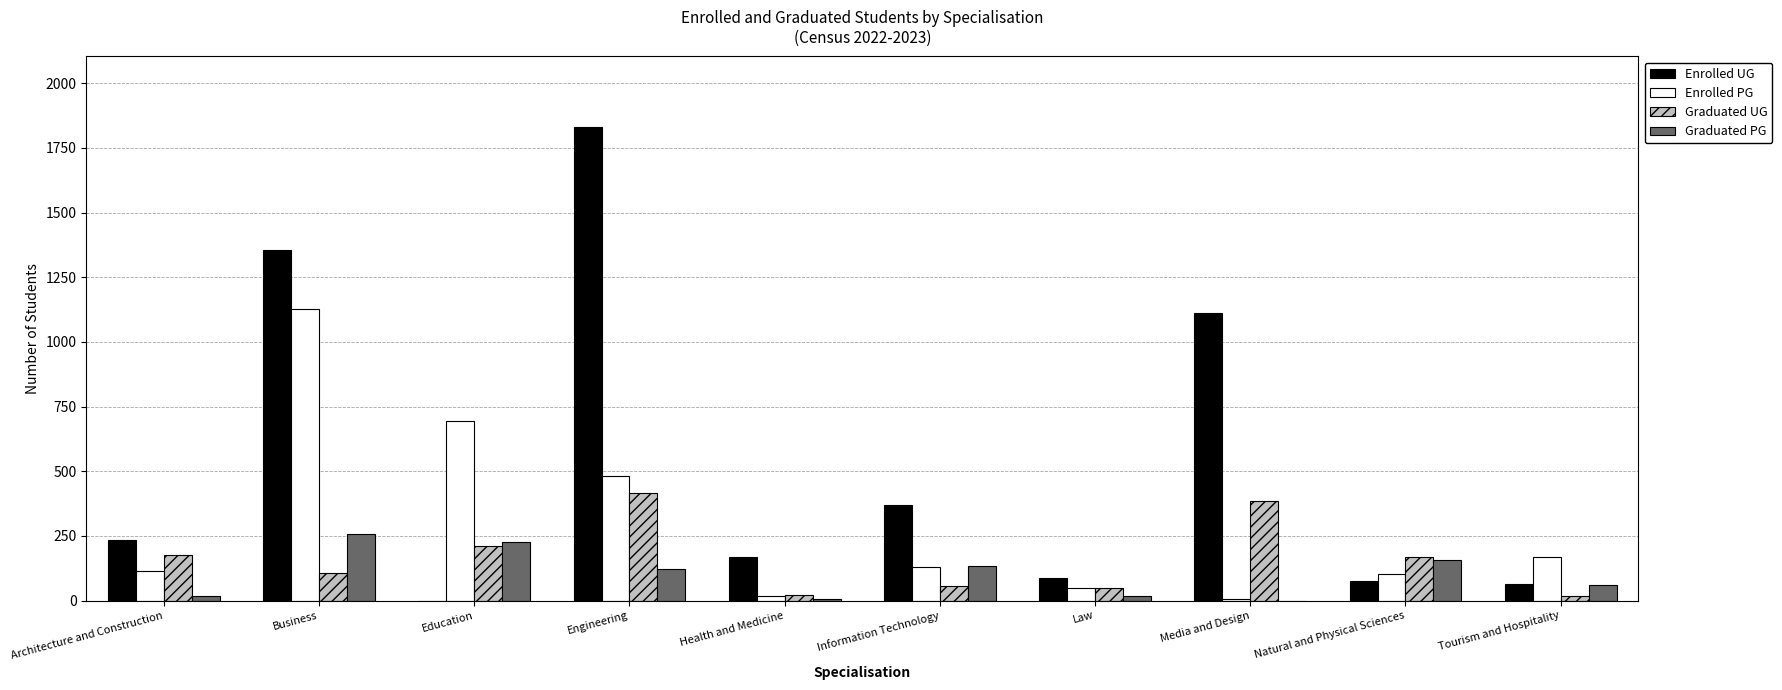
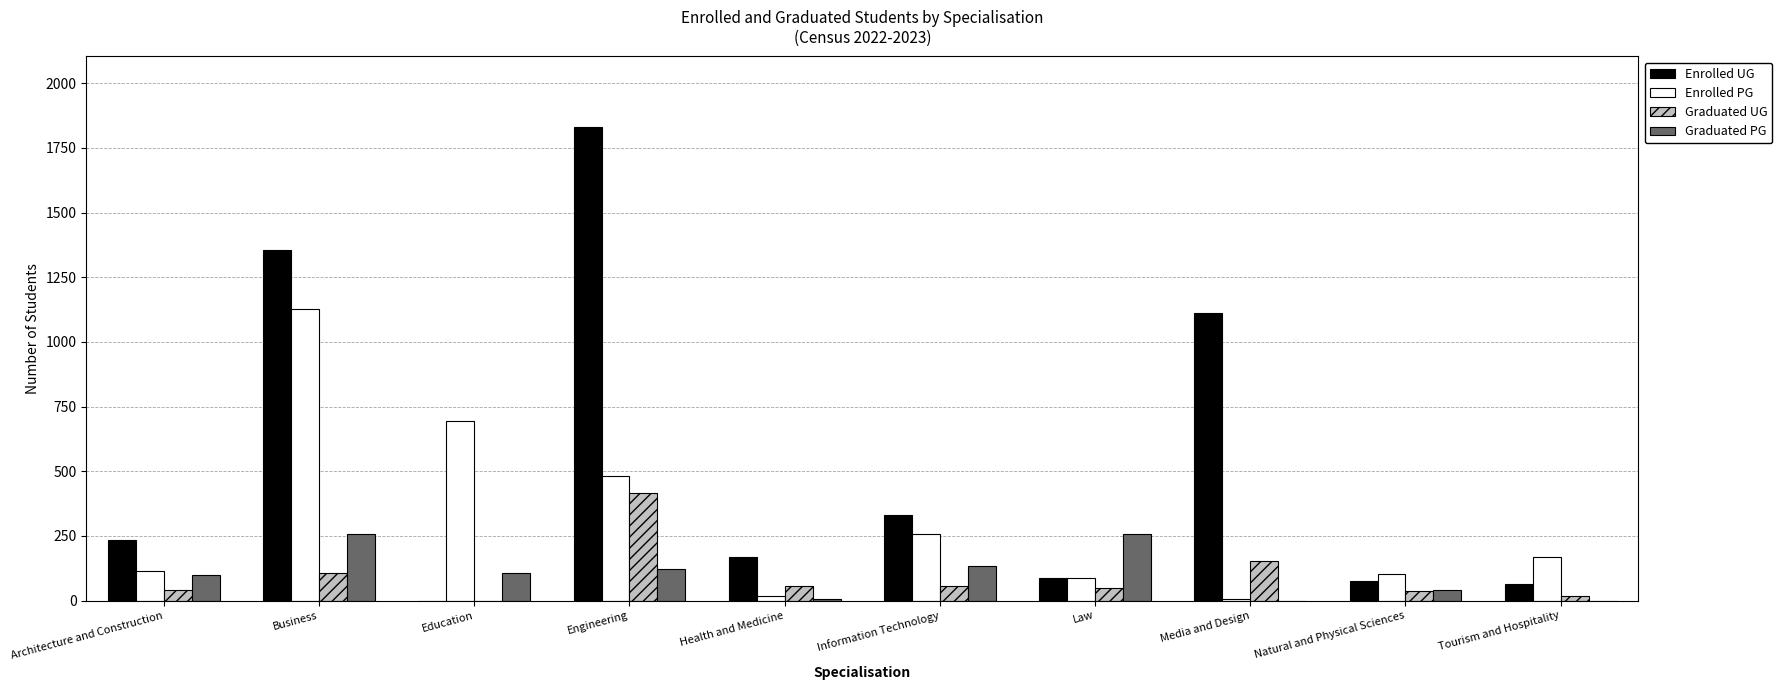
Graduated UG, Architecture and Construction: 180 -> 40
Graduated PG, Architecture and Construction: 20 -> 100
Graduated UG, Education: 210 -> 0
Graduated PG, Education: 230 -> 110
Graduated UG, Health and Medicine: 20 -> 60
Enrolled UG, Information Technology: 370 -> 330
Enrolled PG, Information Technology: 130 -> 260
Enrolled PG, Law: 50 -> 90
Graduated PG, Law: 20 -> 260
Graduated UG, Media and Design: 390 -> 150
Graduated UG, Natural and Physical Sciences: 170 -> 40
Graduated PG, Natural and Physical Sciences: 160 -> 40
Graduated PG, Tourism and Hospitality: 60 -> 0
